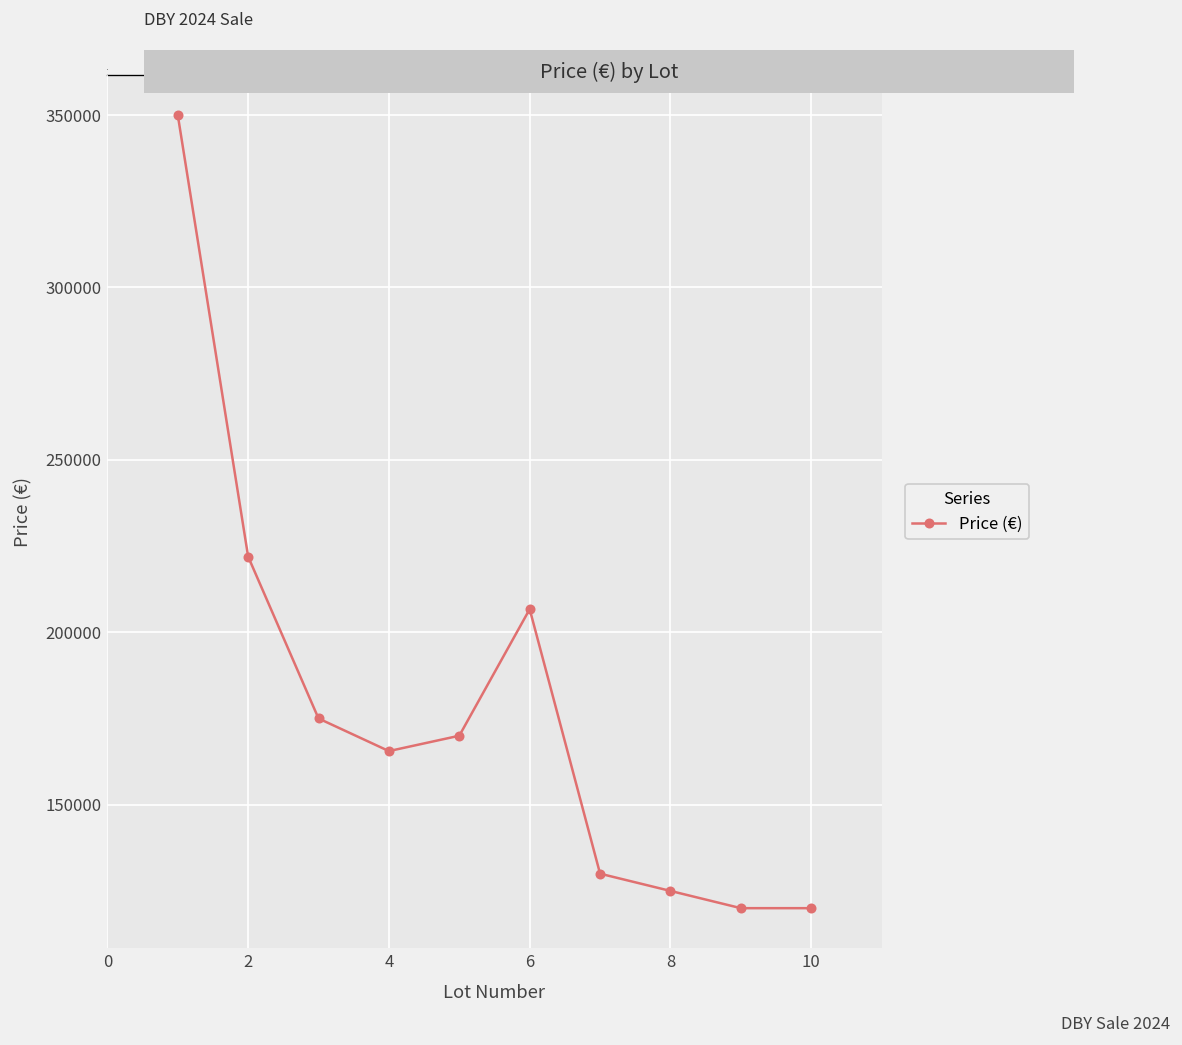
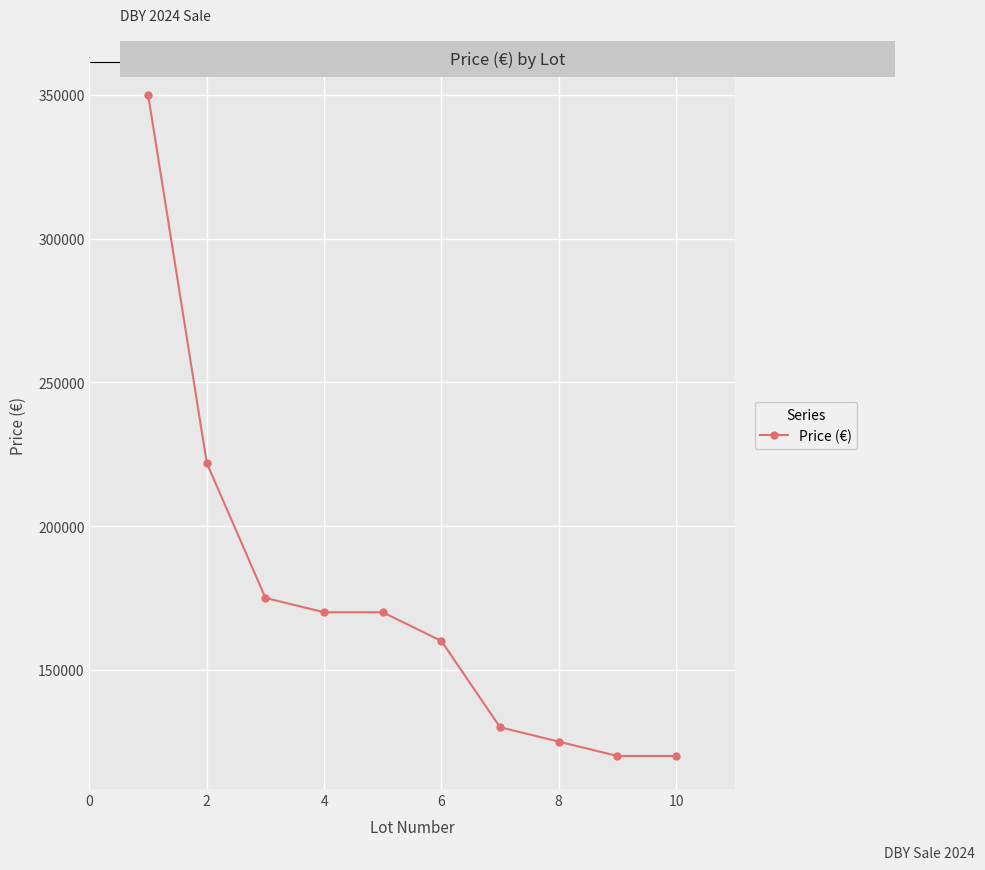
4: 166000 -> 170000
6: 207000 -> 160000
